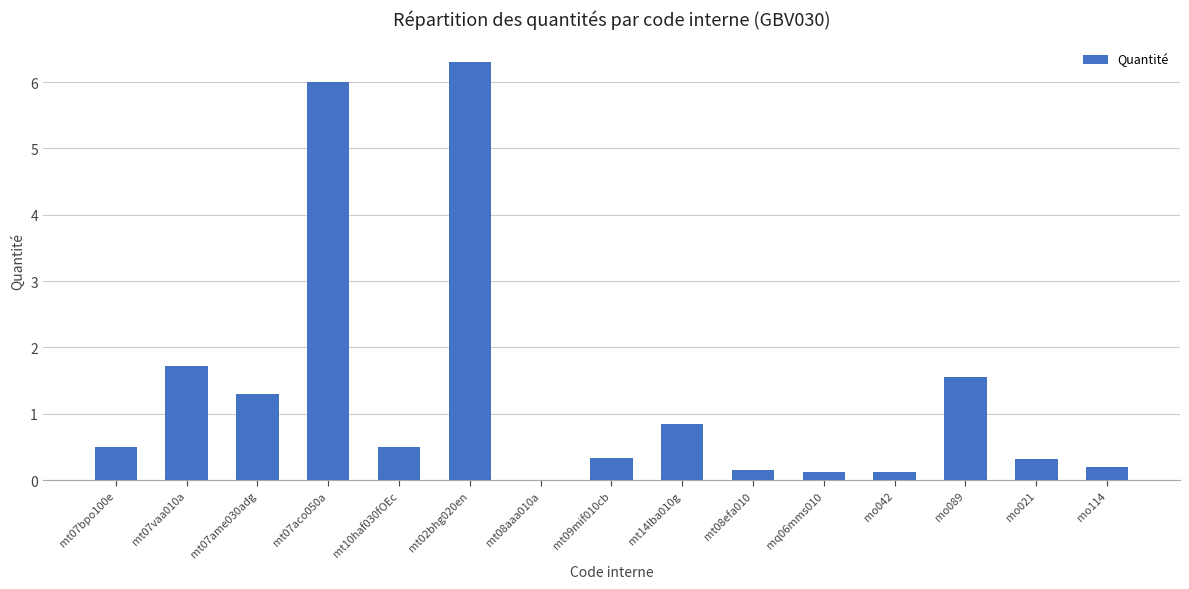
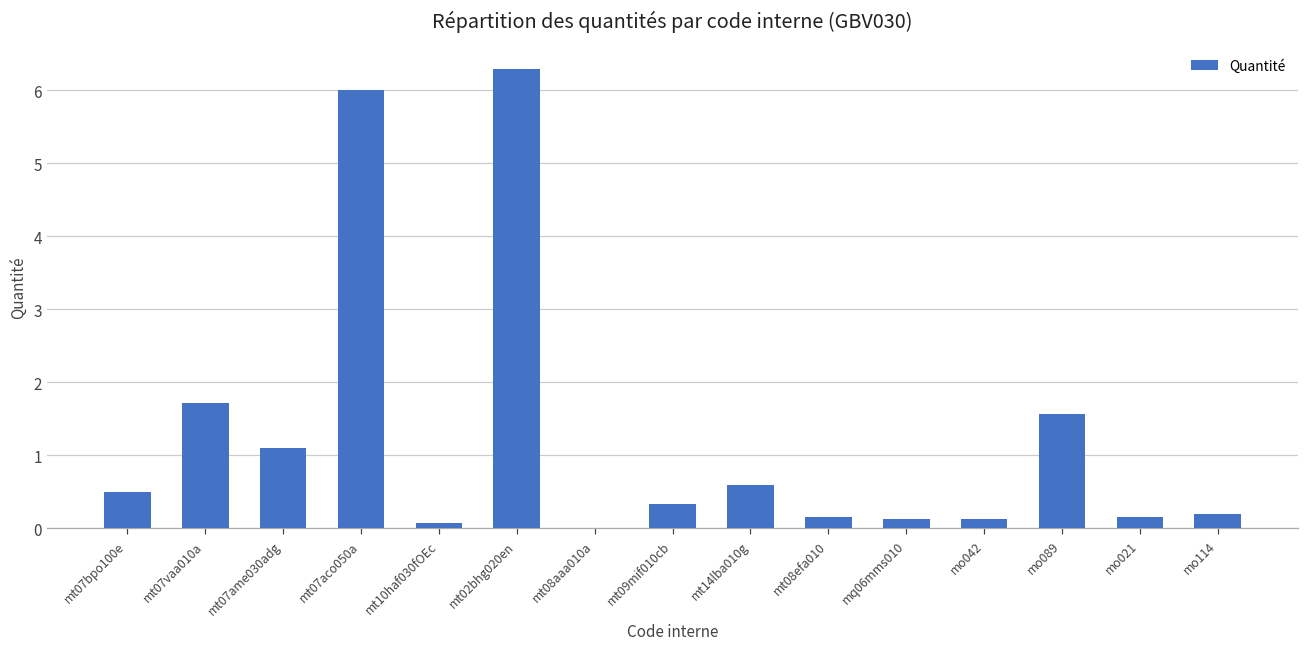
mt07ame030adg: 1.3 -> 1.1
mt10haf030fOEc: 0.5 -> 0.1
mt14lba010g: 0.8 -> 0.6
mo021: 0.3 -> 0.2
